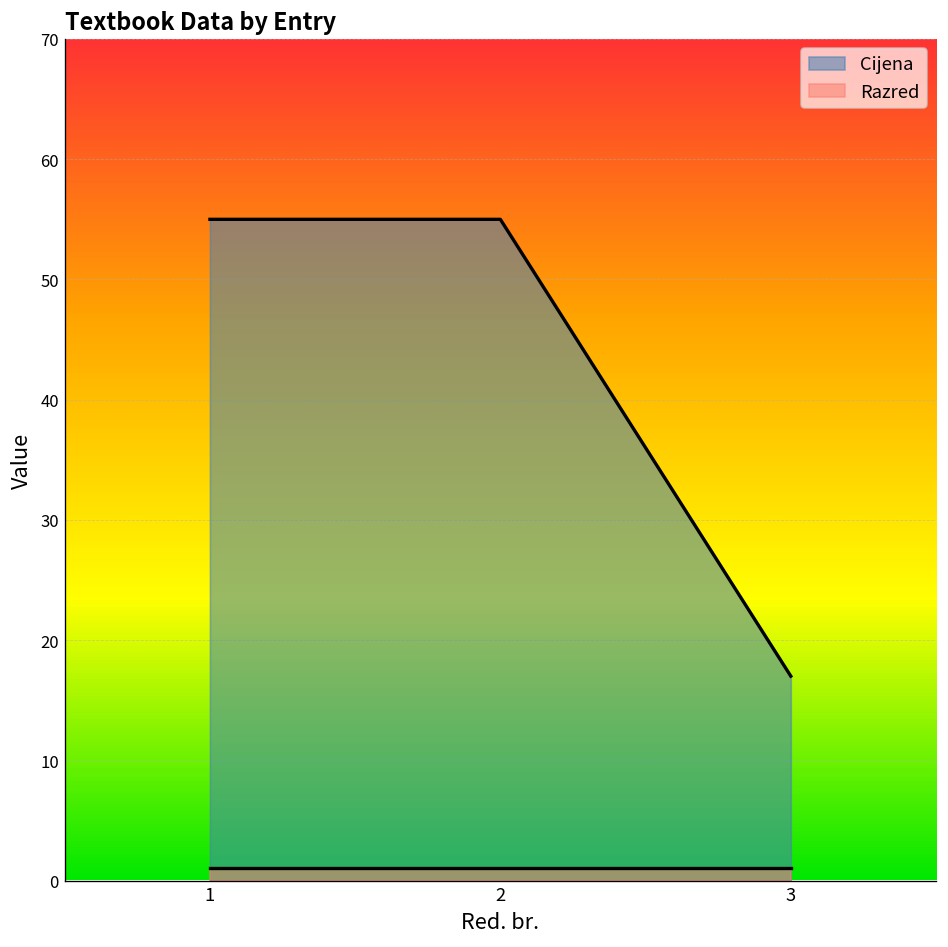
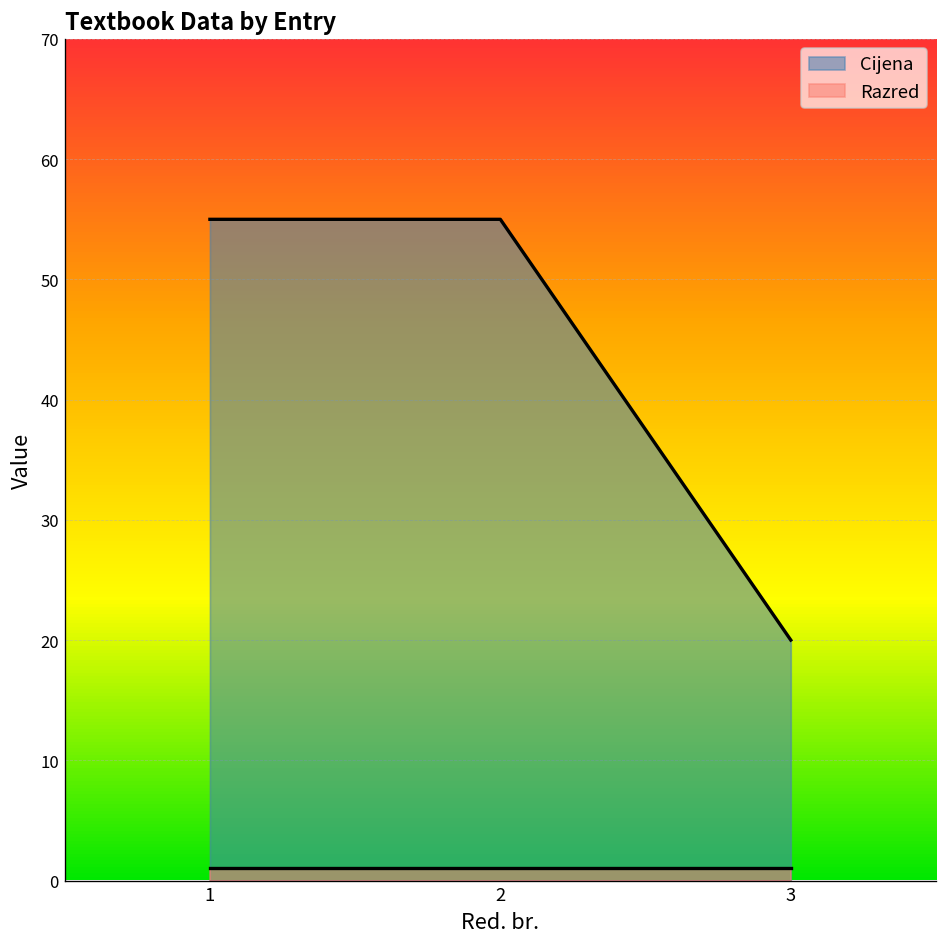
Cijena, 3: 17 -> 20
